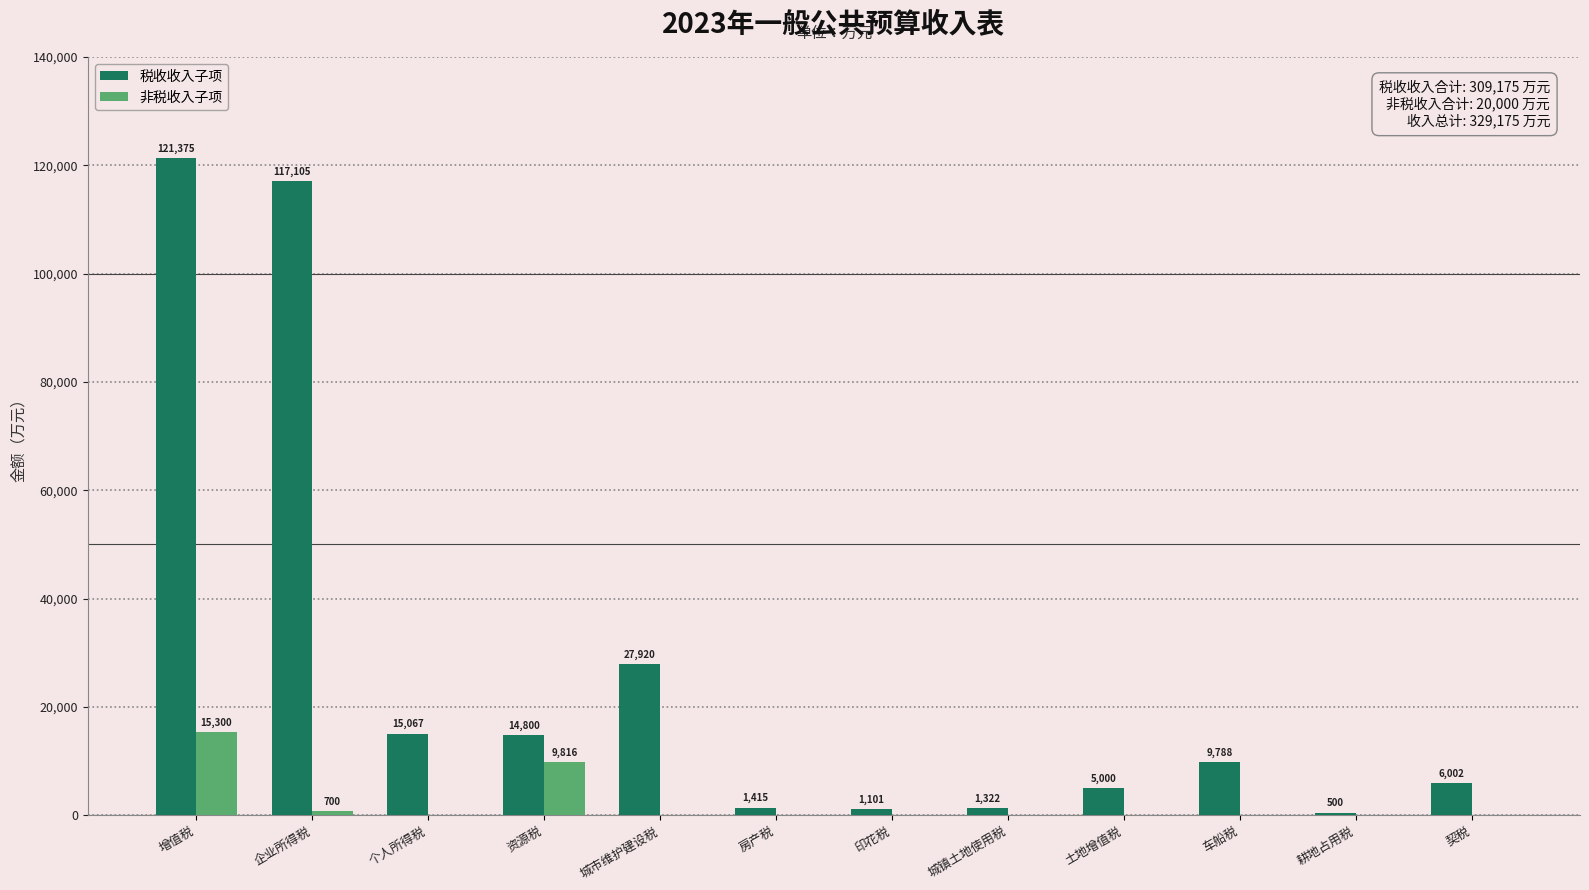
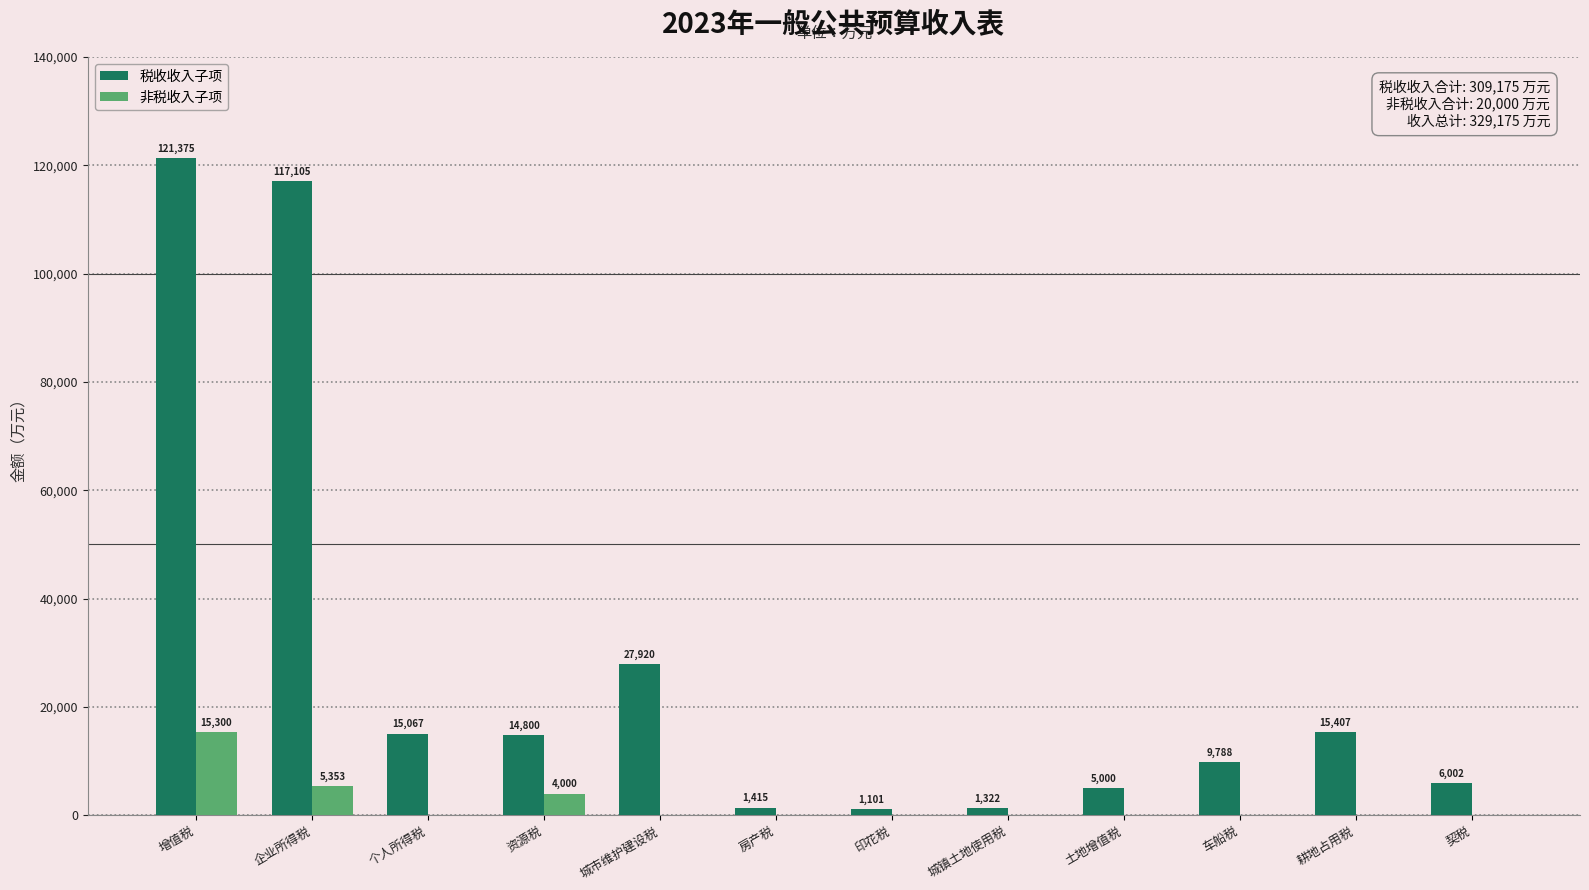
非税收入子项, 企业所得税: 700 -> 5,353
非税收入子项, 资源税: 9,816 -> 4,000
税收收入子项, 耕地占用税: 500 -> 15,407
